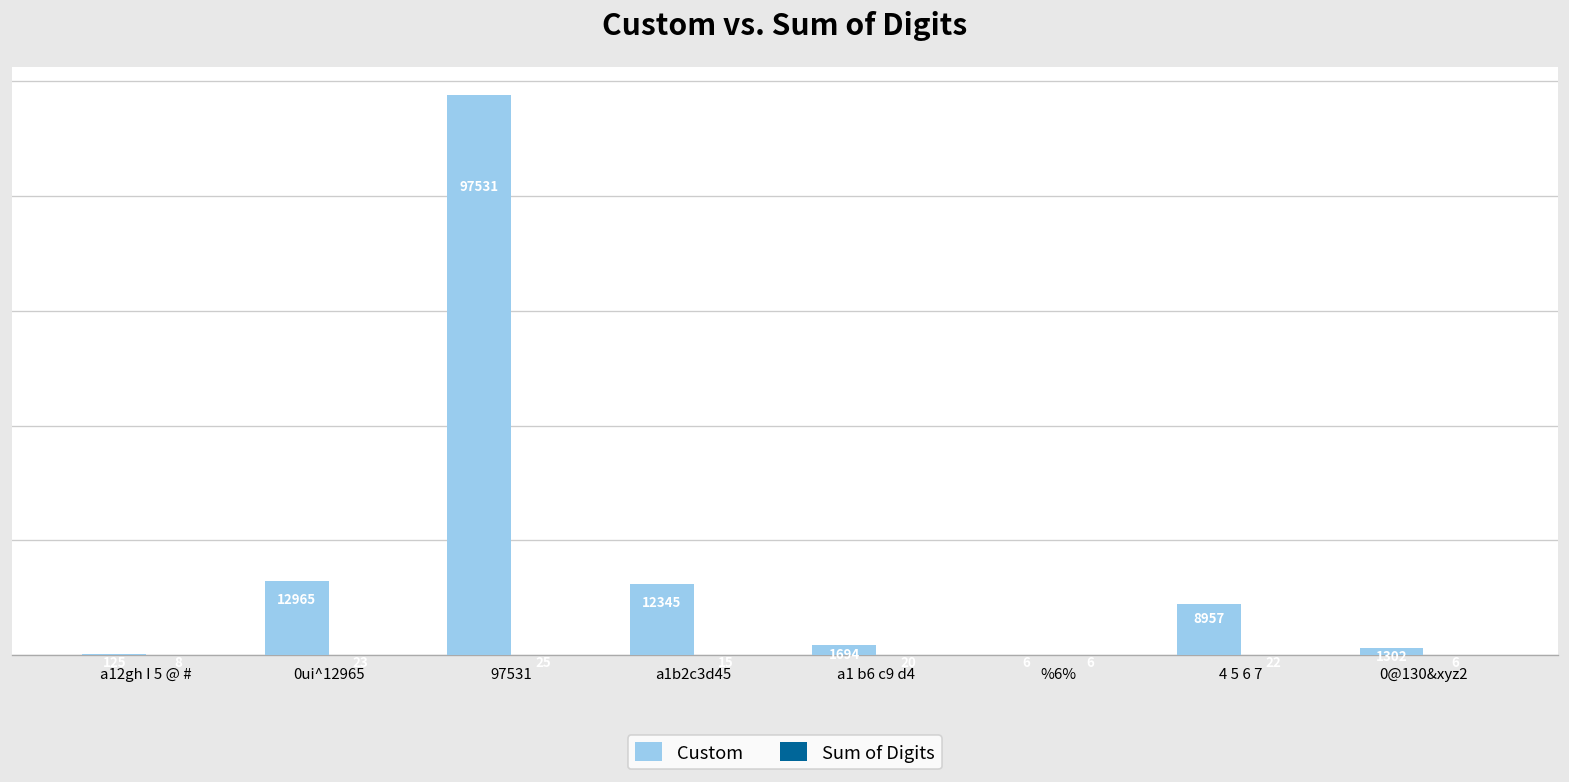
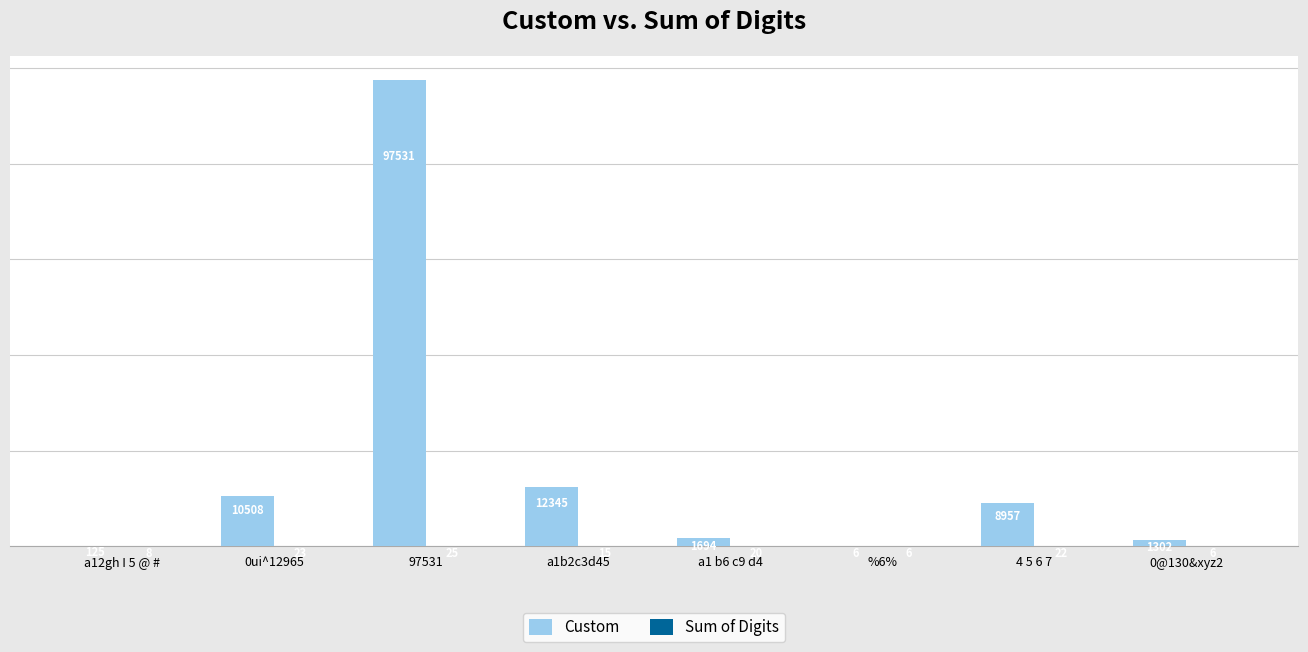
Custom, 0ui^12965: 12965 -> 10508
